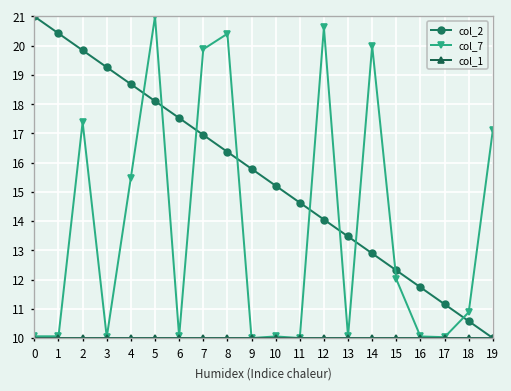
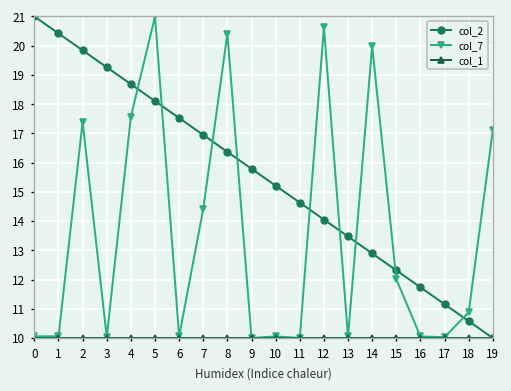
col_7, 4: 15.5 -> 17.6
col_7, 7: 19.9 -> 14.4
